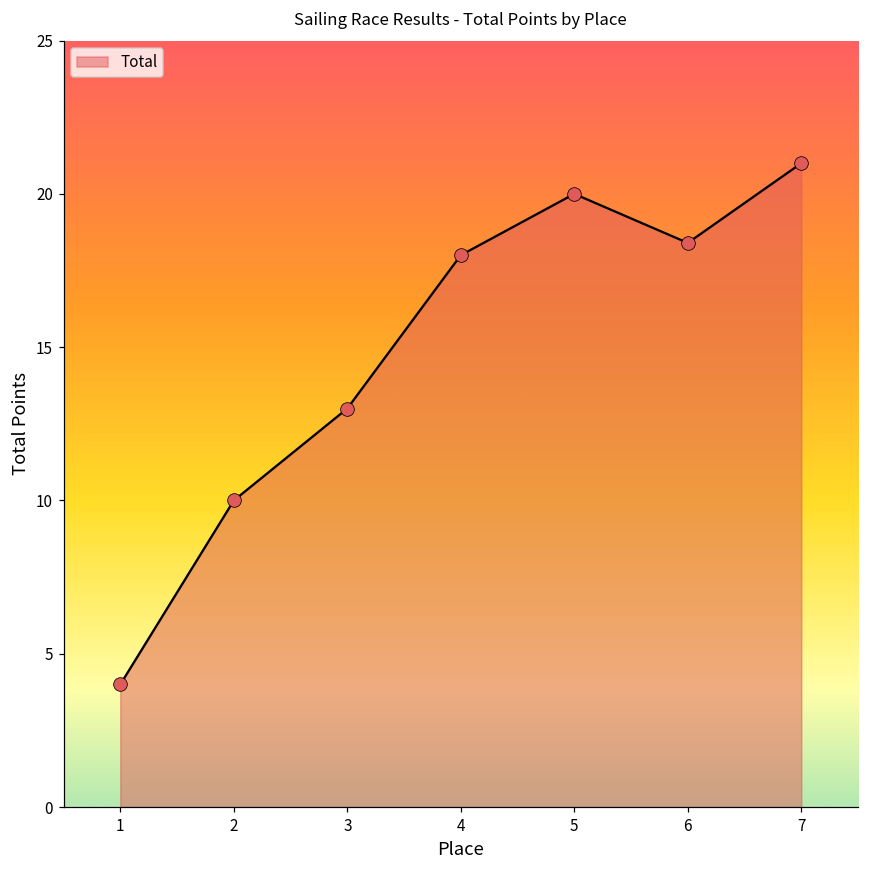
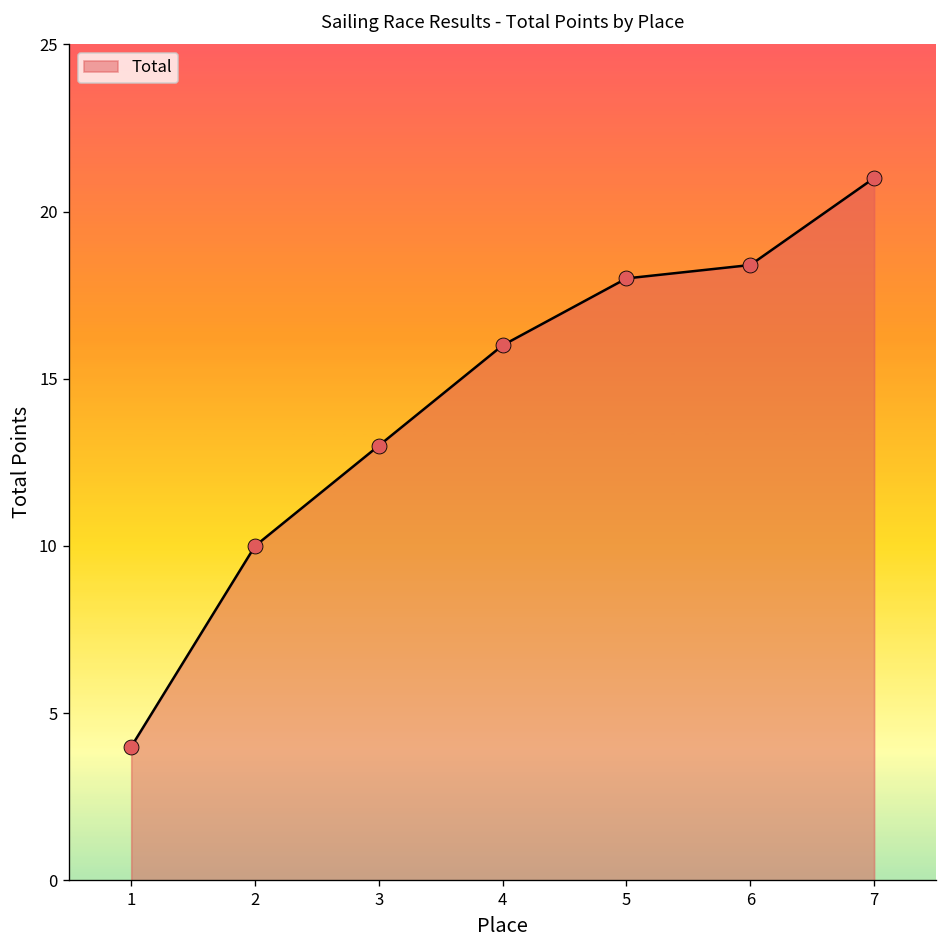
4: 18 -> 16
5: 20 -> 18
